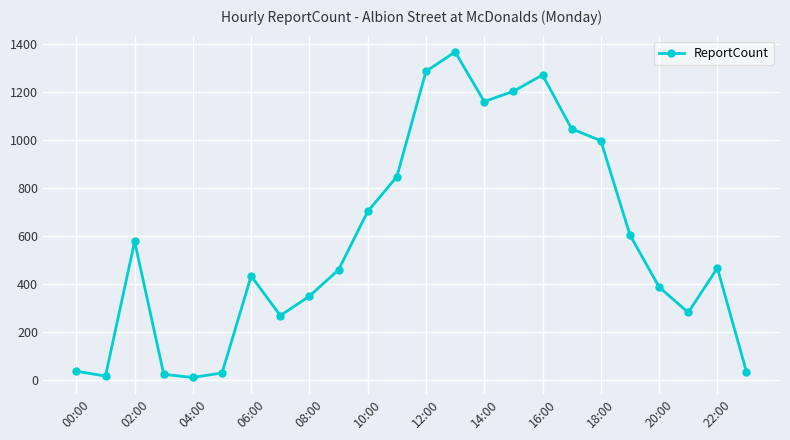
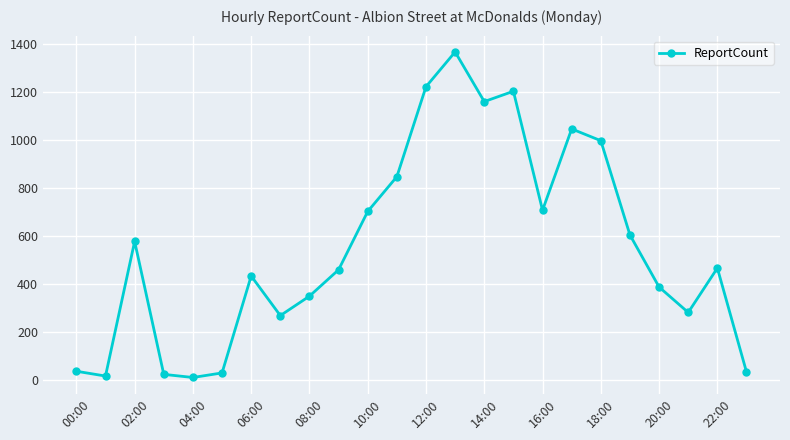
12:00: 1290 -> 1220
16:00: 1270 -> 710
